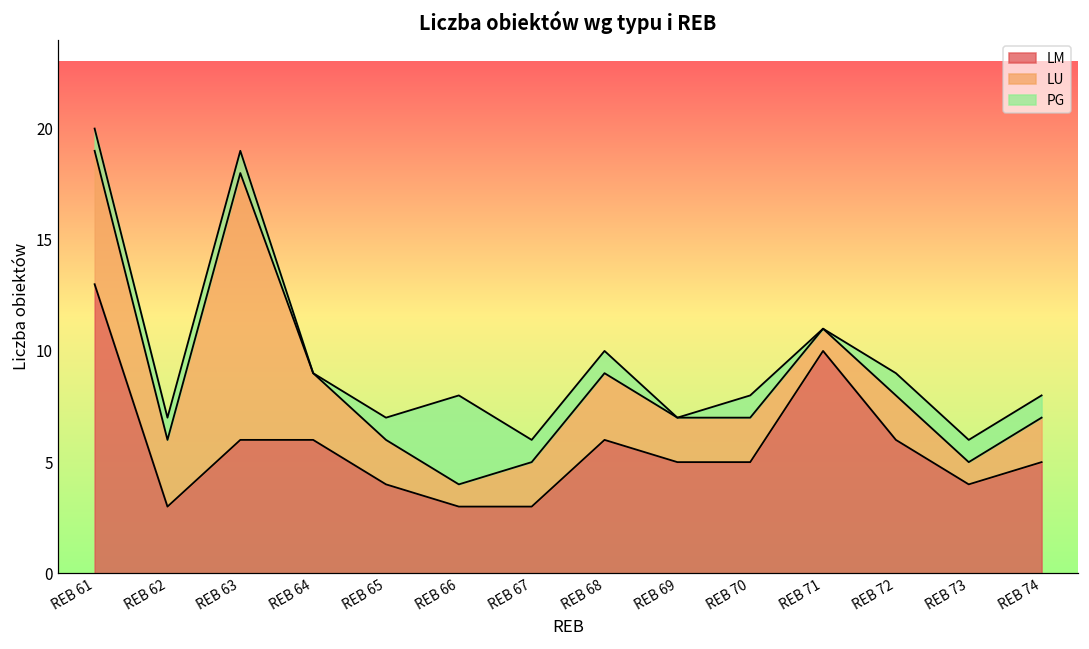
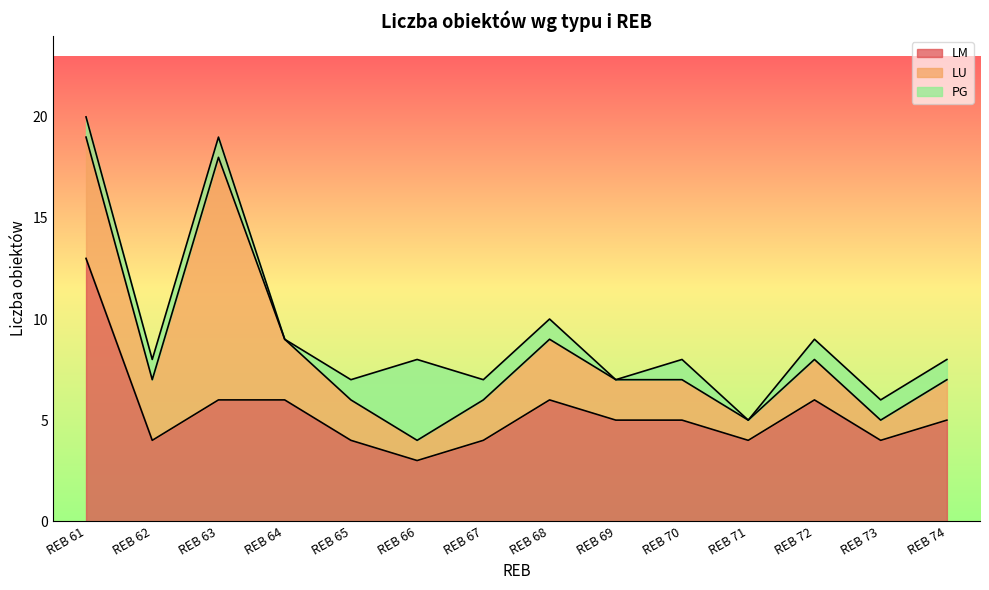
LM, REB 62: 3 -> 4
LM, REB 67: 3 -> 4
LM, REB 71: 10 -> 4
